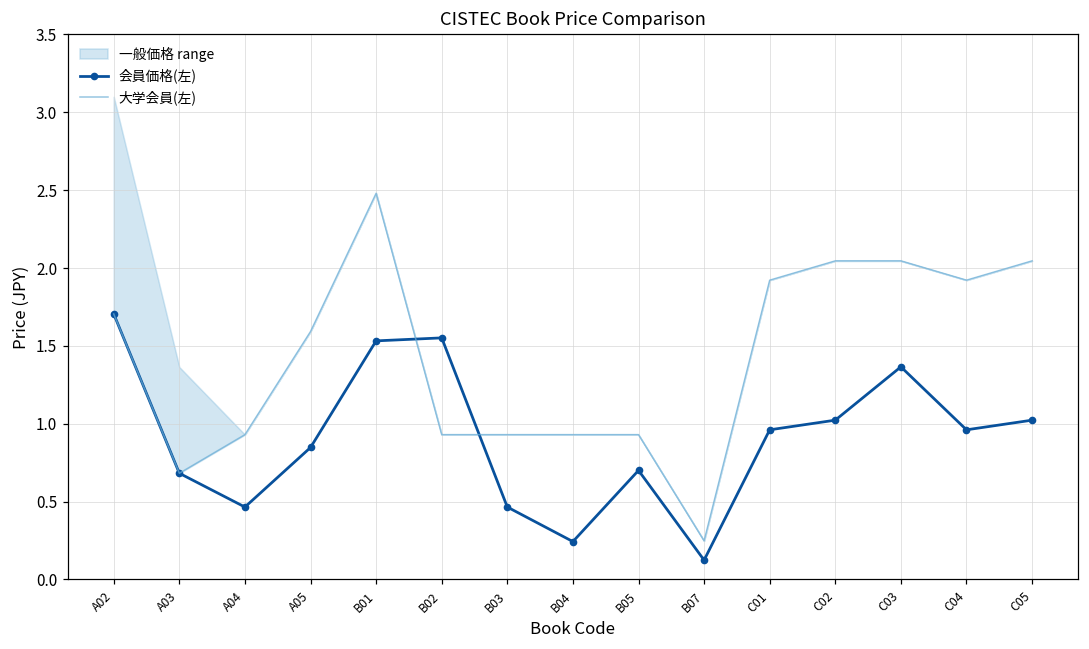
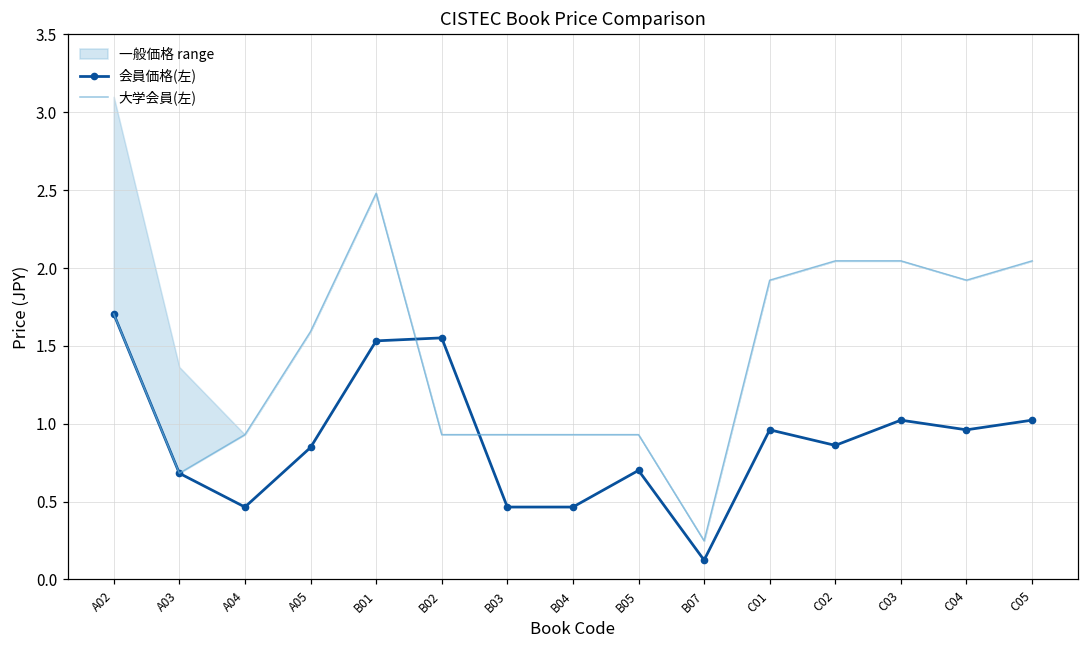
会員価格(左), B04: 0.24 -> 0.46
会員価格(左), C02: 1.02 -> 0.86
会員価格(左), C03: 1.37 -> 1.02
